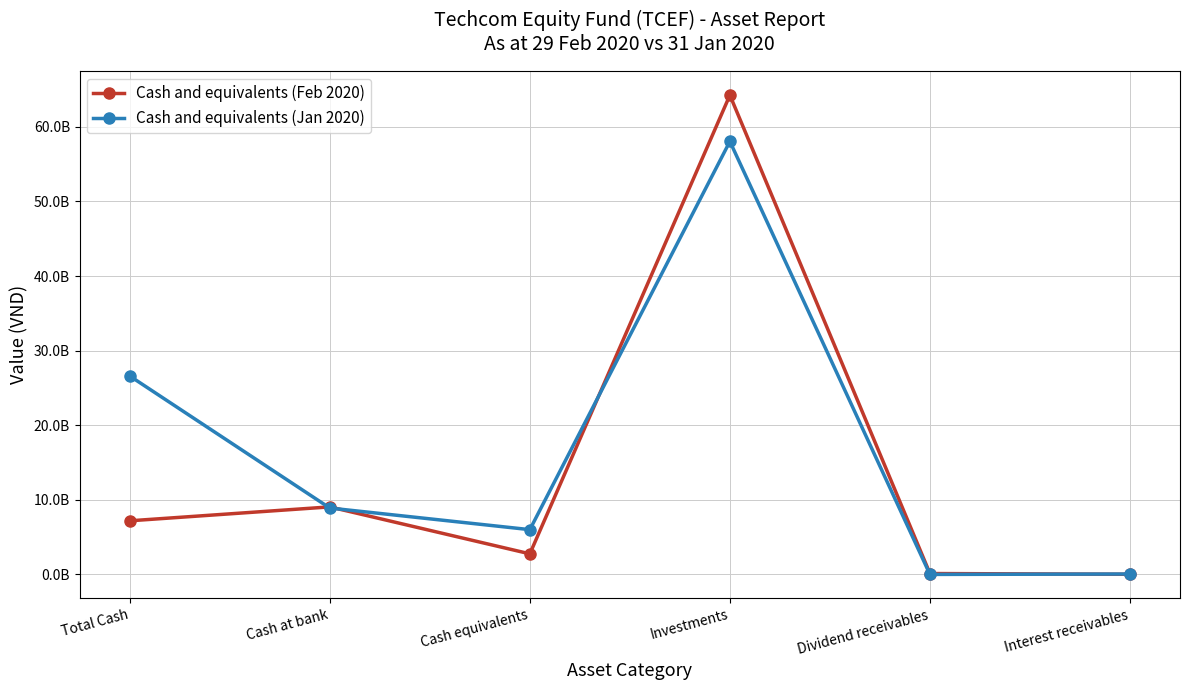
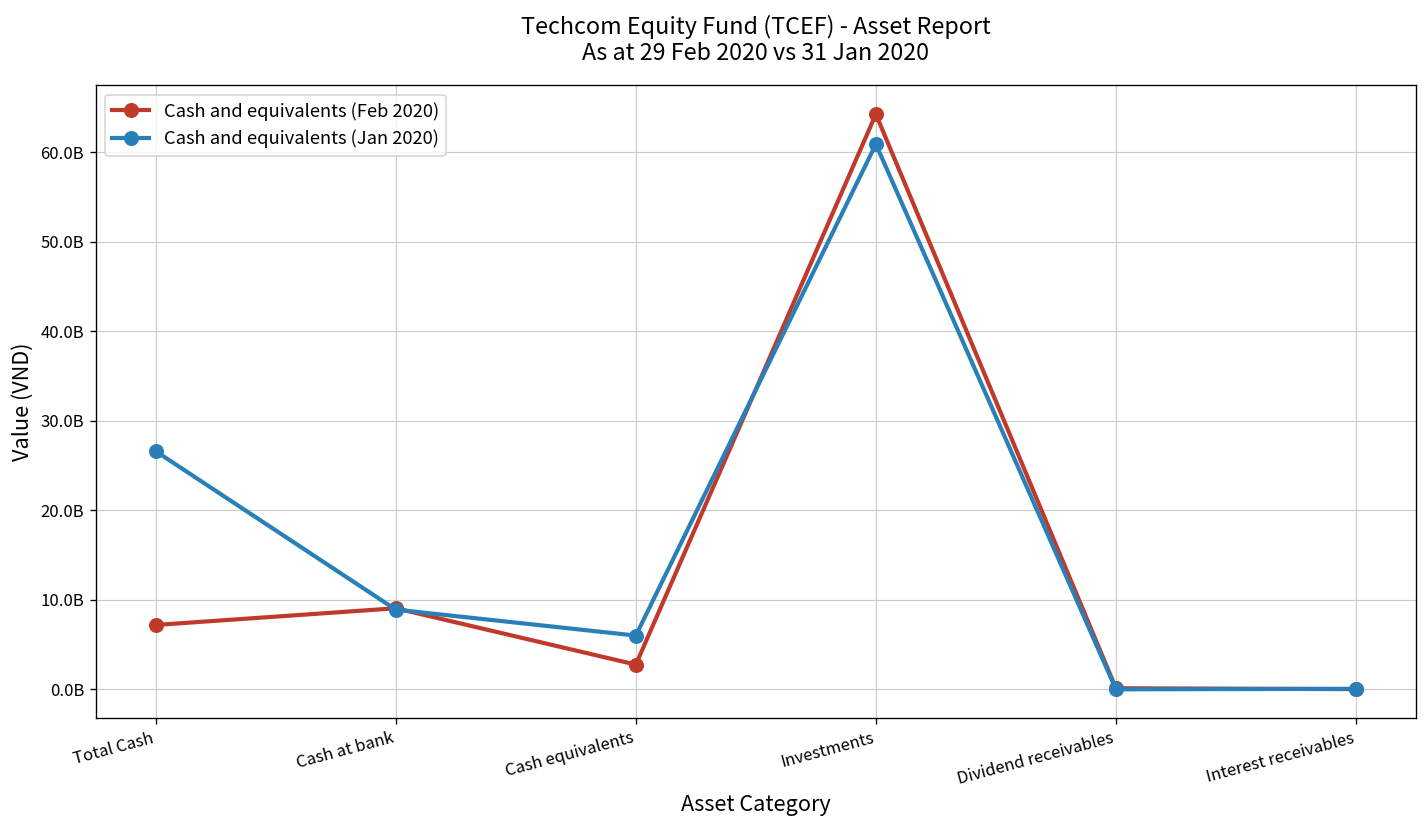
Cash and equivalents (Jan 2020), Investments: 58000000000 -> 61000000000
